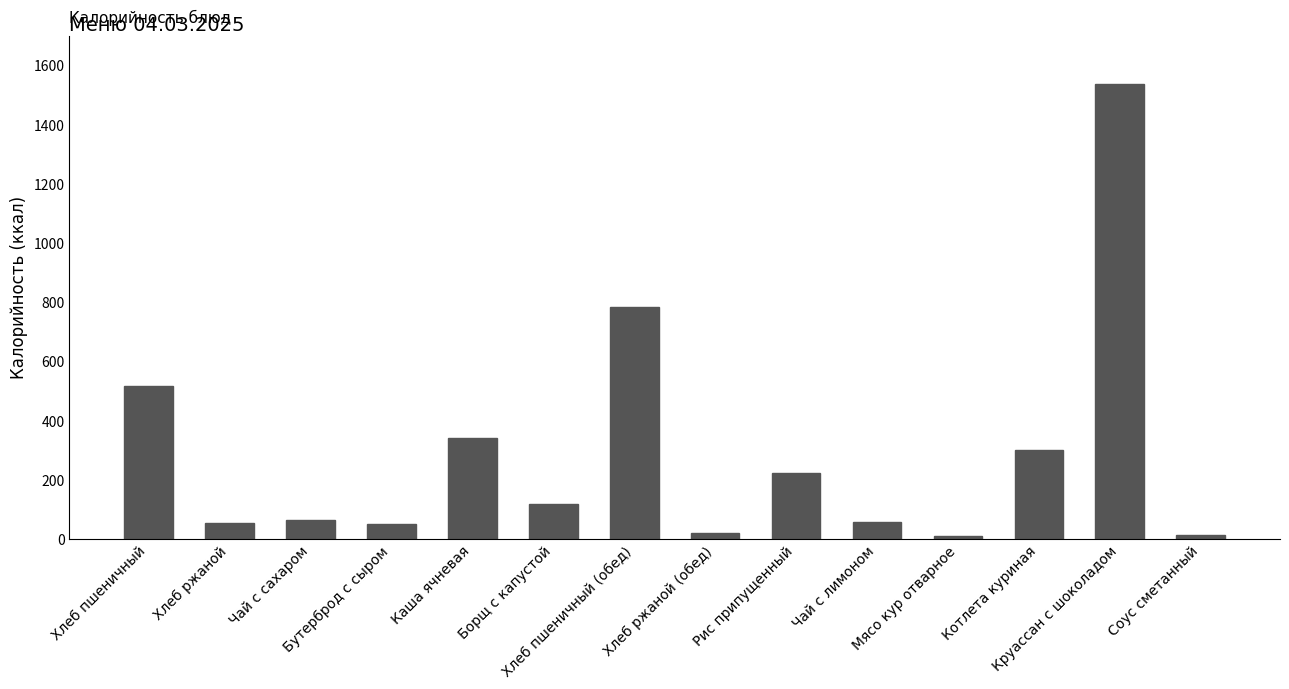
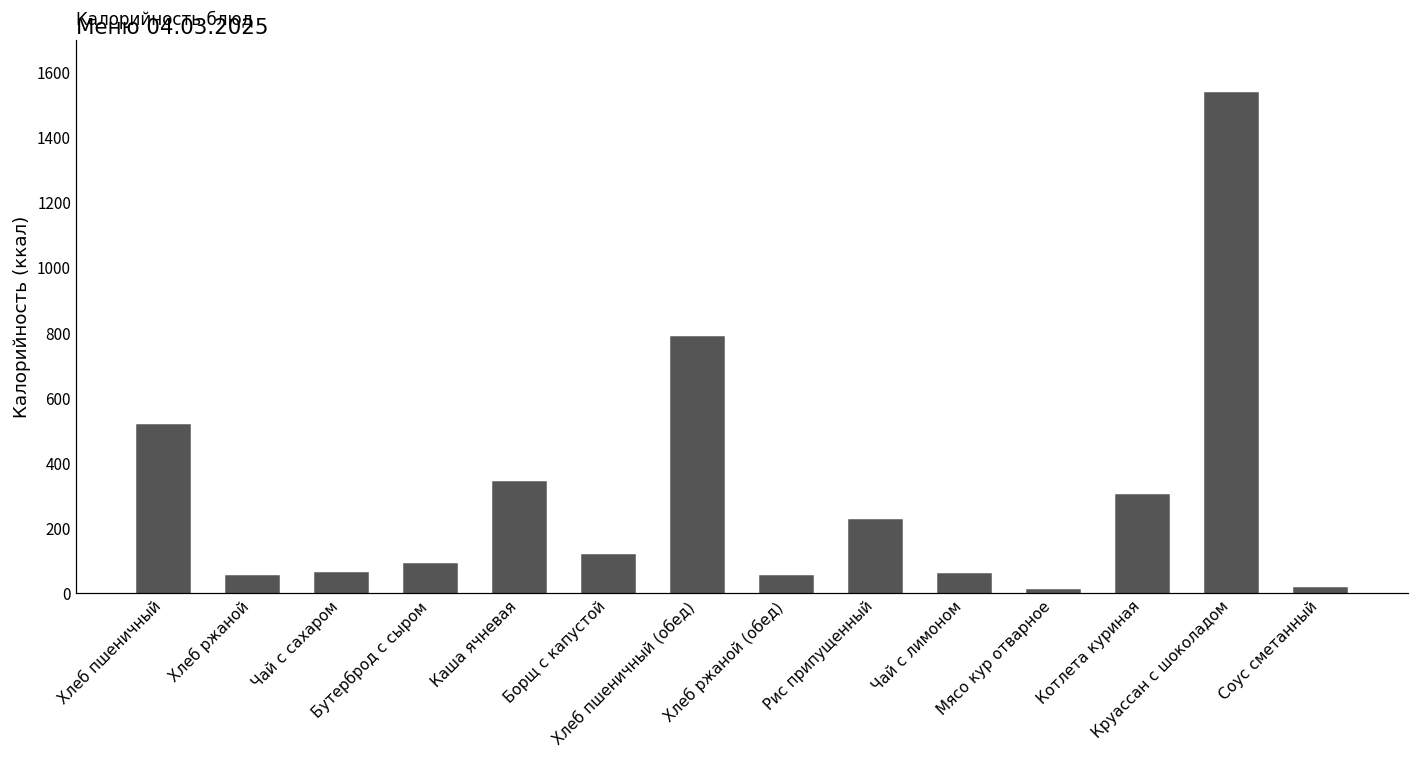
Бутерброд с сыром: 50 -> 90
Хлеб ржаной (обед): 20 -> 50
